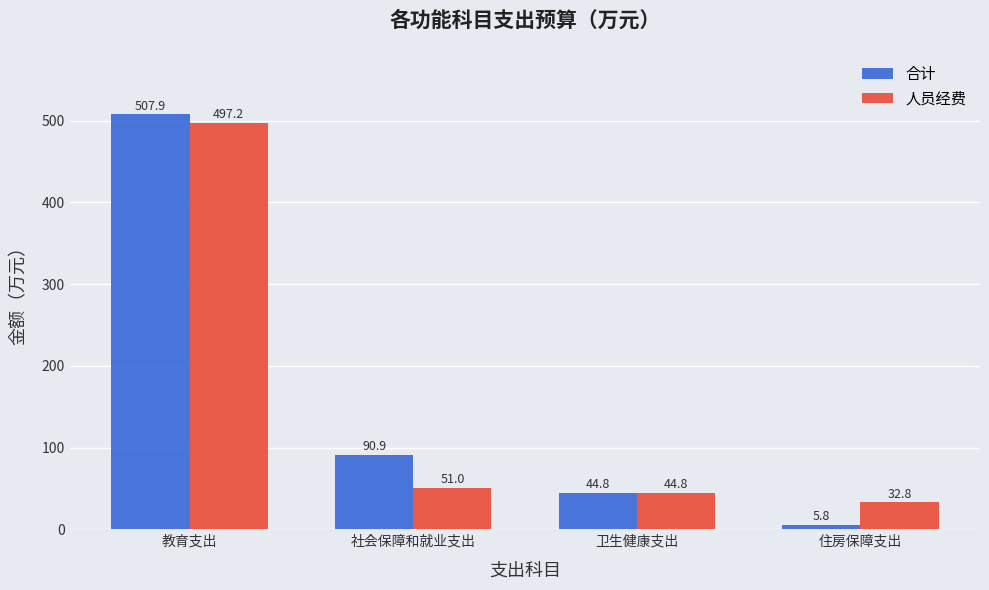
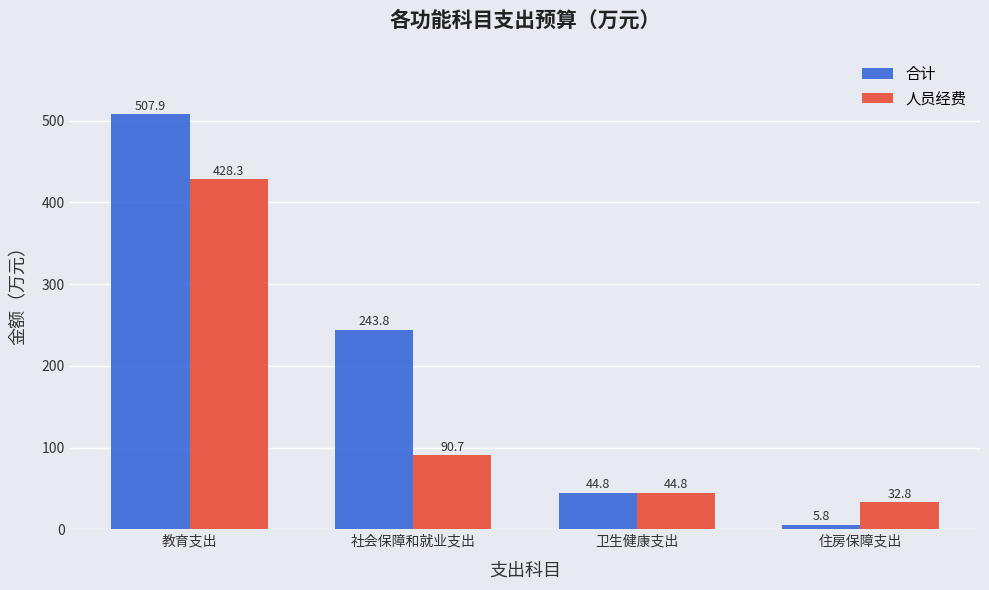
人员经费, 教育支出: 497.2 -> 428.3
合计, 社会保障和就业支出: 90.9 -> 243.8
人员经费, 社会保障和就业支出: 51.0 -> 90.7
